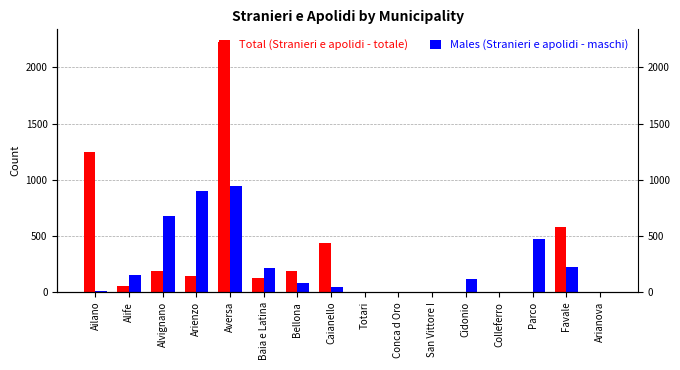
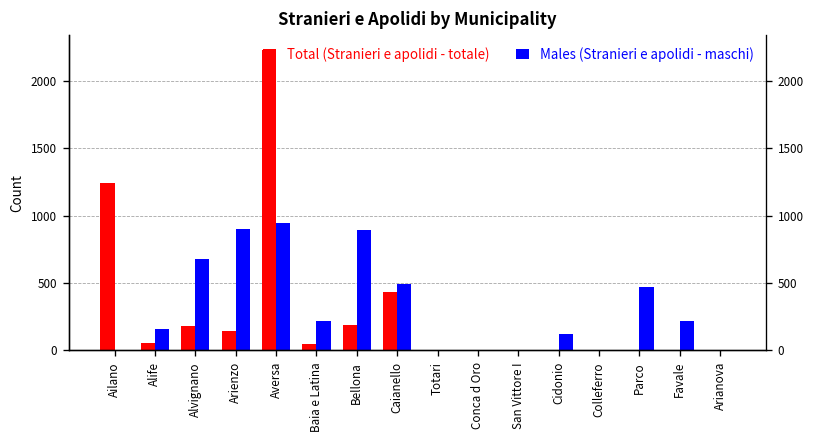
Total (Stranieri e apolidi - totale), Baia e Latina: 130 -> 50
Males (Stranieri e apolidi - maschi), Bellona: 80 -> 890
Males (Stranieri e apolidi - maschi), Caianello: 50 -> 490
Total (Stranieri e apolidi - totale), Favale: 580 -> 0
